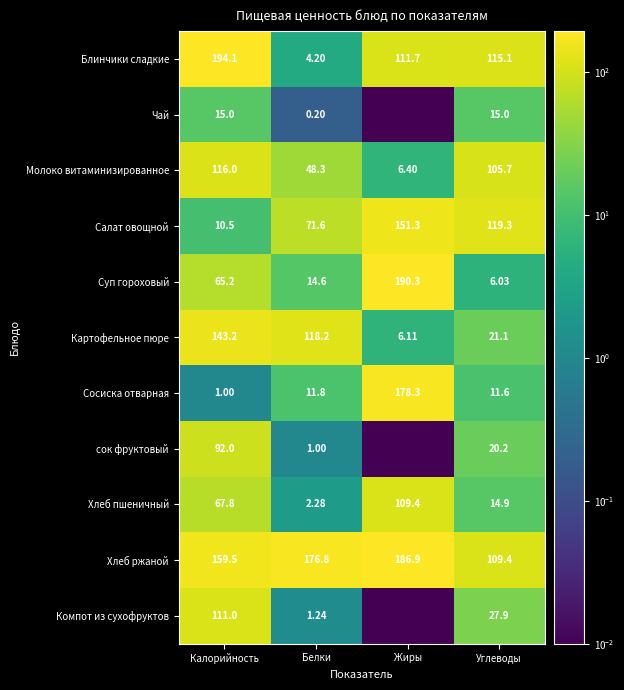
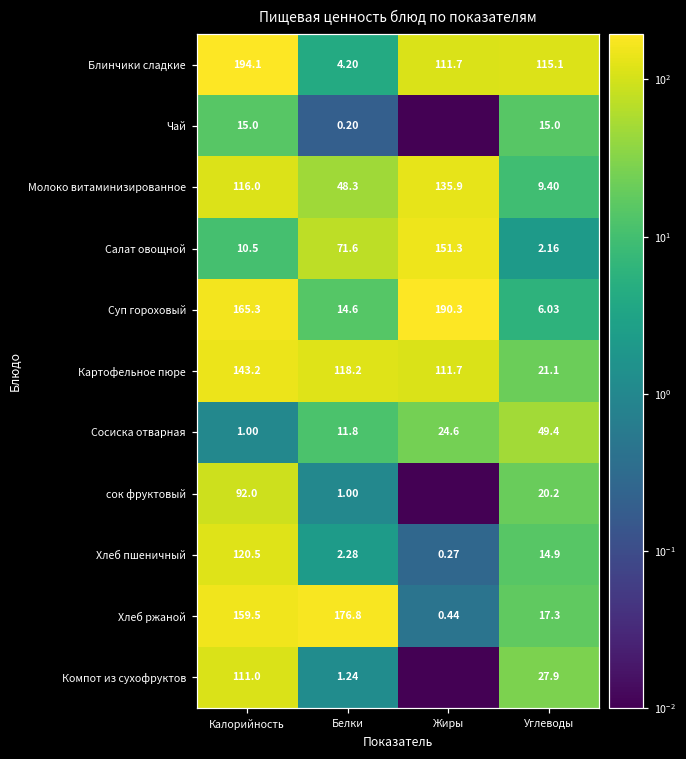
Молоко витаминизированное, Жиры: 6.40 -> 135.9
Молоко витаминизированное, Углеводы: 105.7 -> 9.40
Салат овощной, Углеводы: 119.3 -> 2.16
Суп гороховый, Калорийность: 65.2 -> 165.3
Картофельное пюре, Жиры: 6.11 -> 111.7
Сосиска отварная, Жиры: 178.3 -> 24.6
Сосиска отварная, Углеводы: 11.6 -> 49.4
Хлеб пшеничный, Калорийность: 67.8 -> 120.5
Хлеб пшеничный, Жиры: 109.4 -> 0.27
Хлеб ржаной, Жиры: 186.9 -> 0.44
Хлеб ржаной, Углеводы: 109.4 -> 17.3
